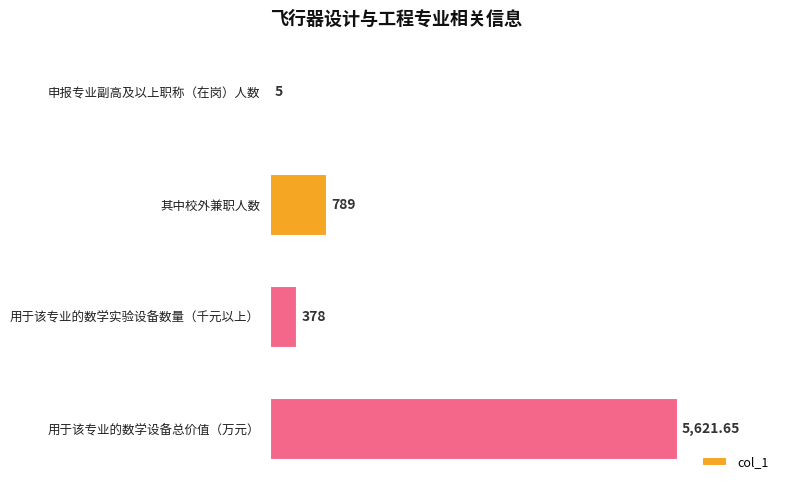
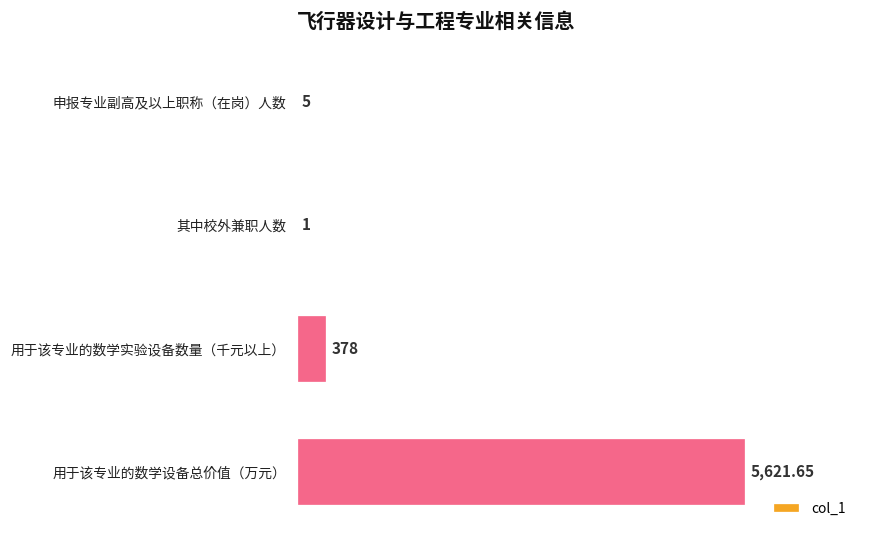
其中校外兼职人数: 789 -> 1
